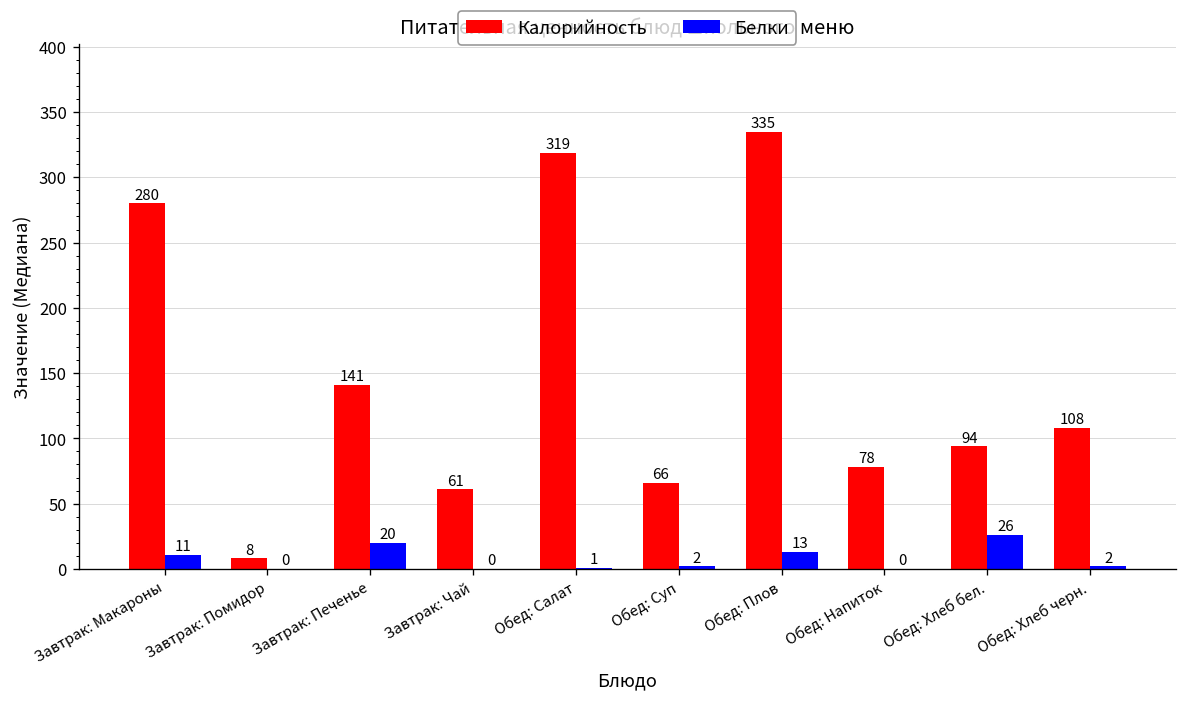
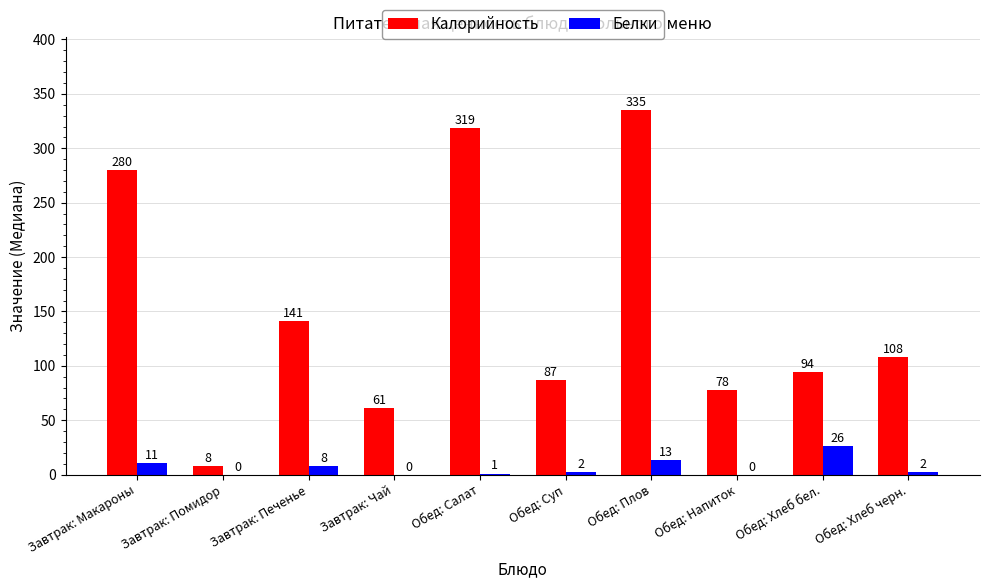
Белки, Завтрак: Печенье: 20 -> 8
Калорийность, Обед: Суп: 66 -> 87
